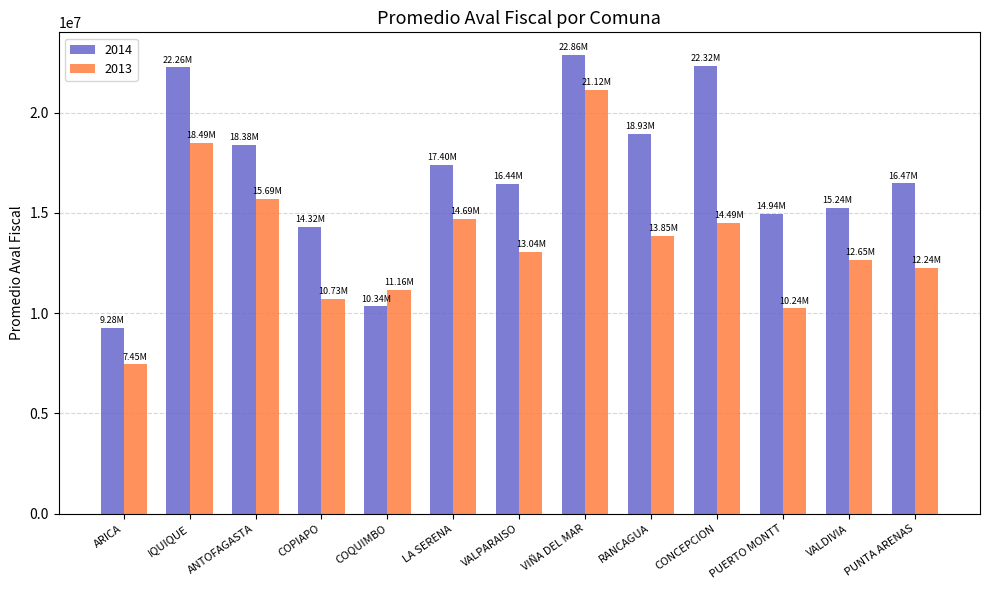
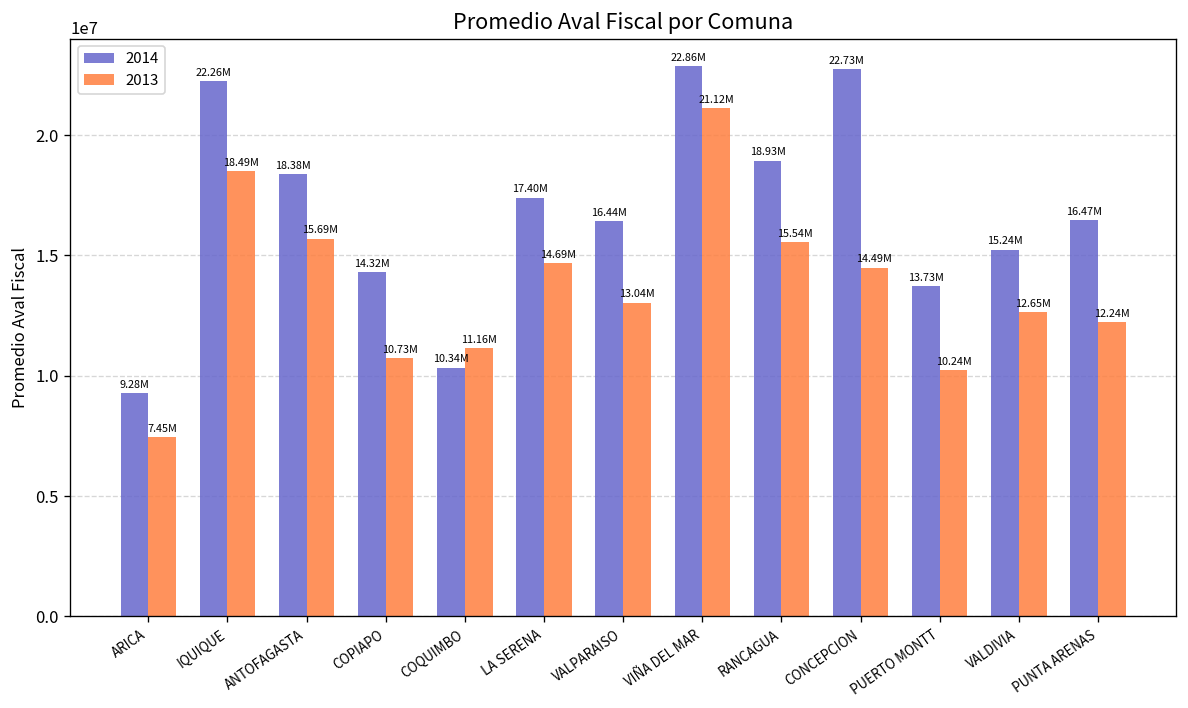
2013, RANCAGUA: 13.85M -> 15.54M
2014, CONCEPCION: 22.32M -> 22.73M
2014, PUERTO MONTT: 14.94M -> 13.73M
